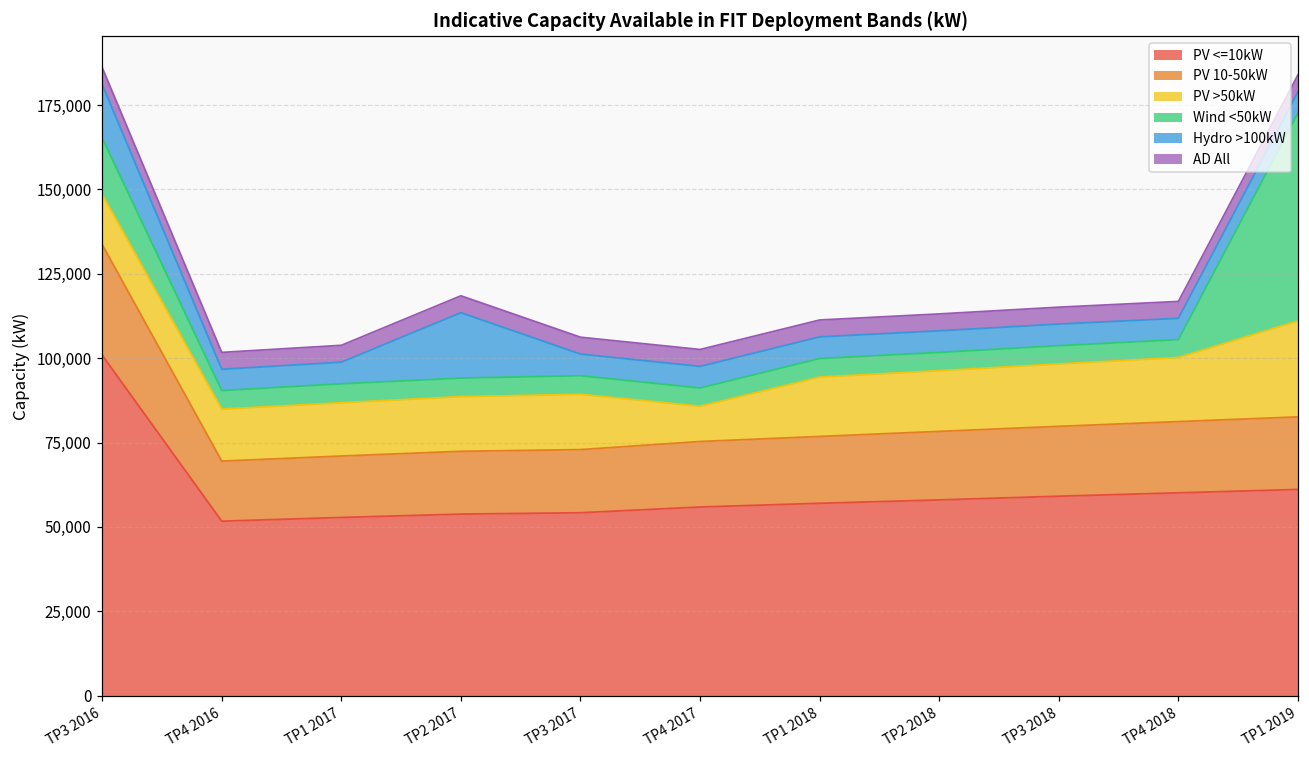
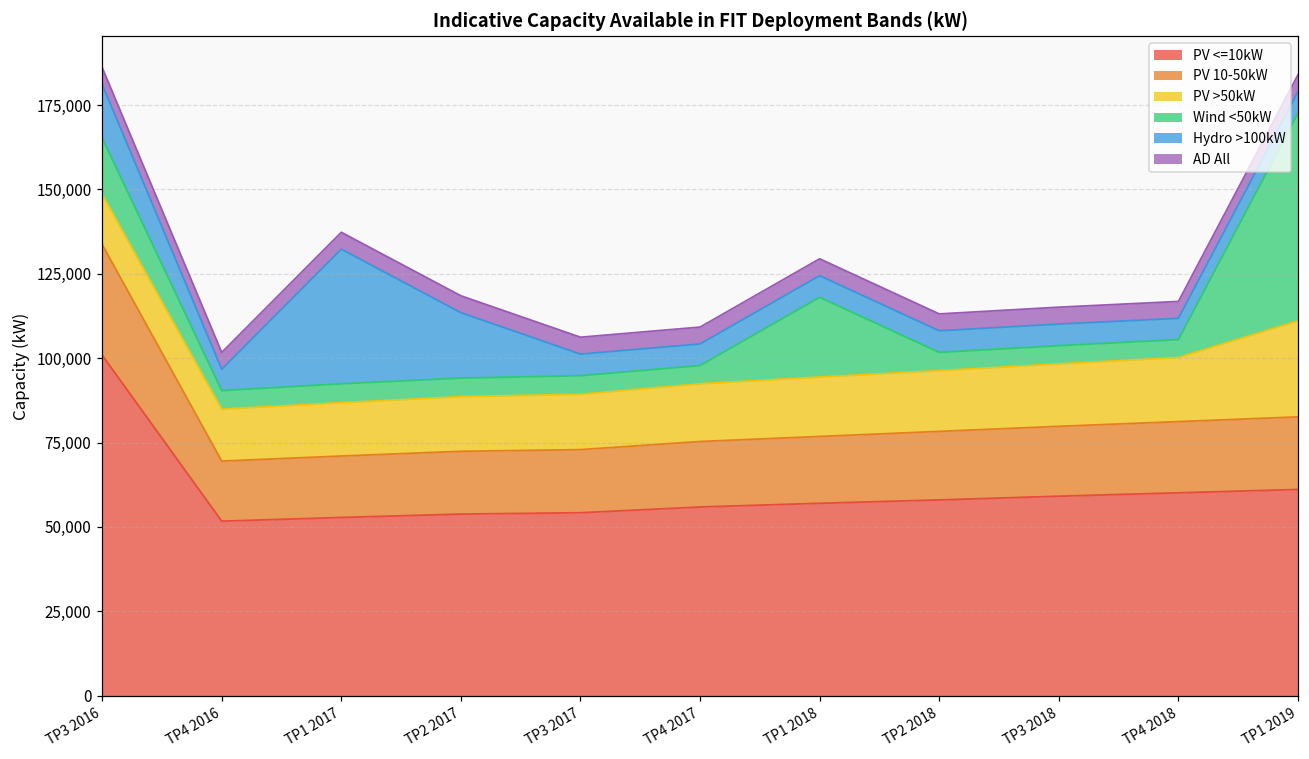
Hydro >100kW, TP1 2017: 6,000 -> 40,000
PV >50kW, TP4 2017: 10,000 -> 17,000
Wind <50kW, TP1 2018: 6,000 -> 24,000
